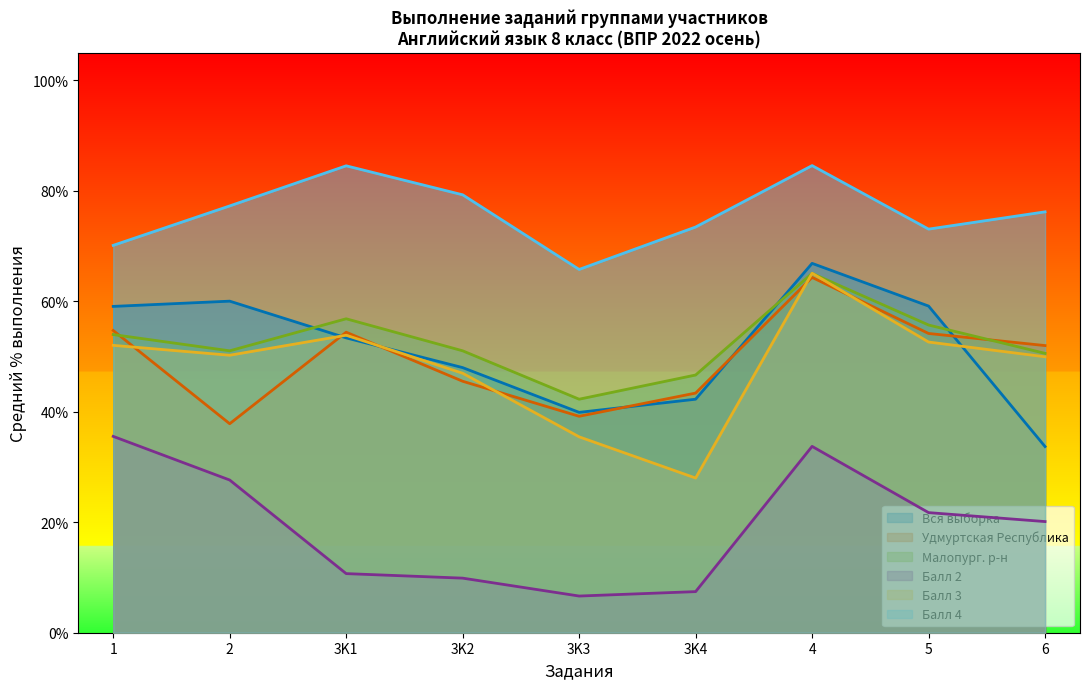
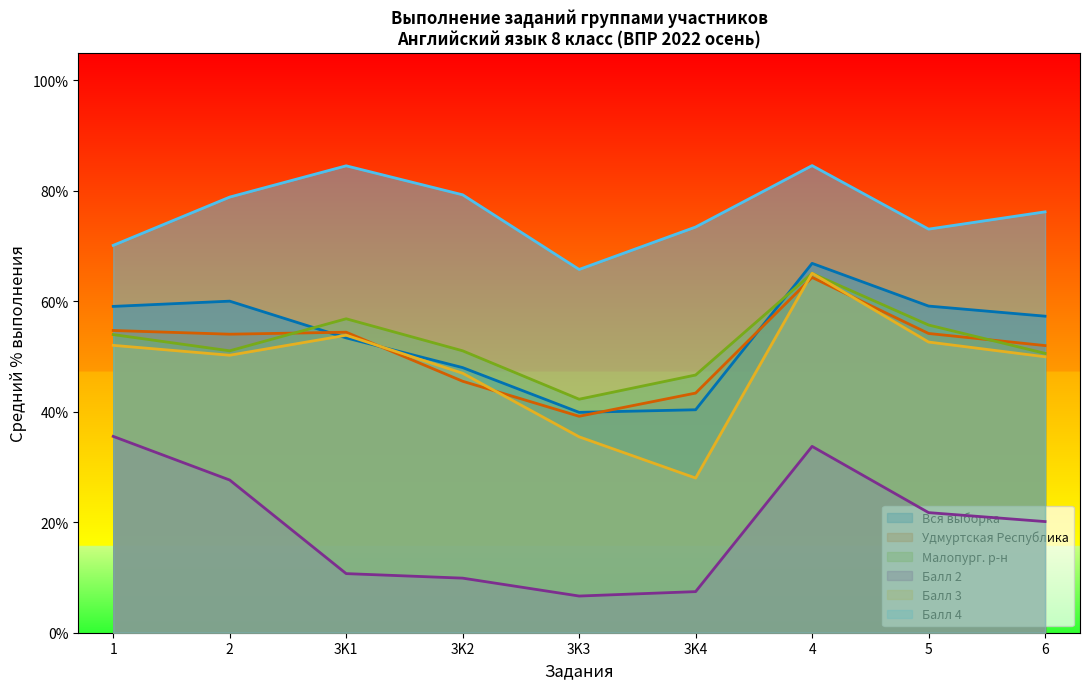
Удмуртская Республика, 2: 38% -> 54%
Балл 4, 2: 77% -> 79%
Вся выборка, 3K4: 42% -> 40%
Вся выборка, 6: 34% -> 57%
